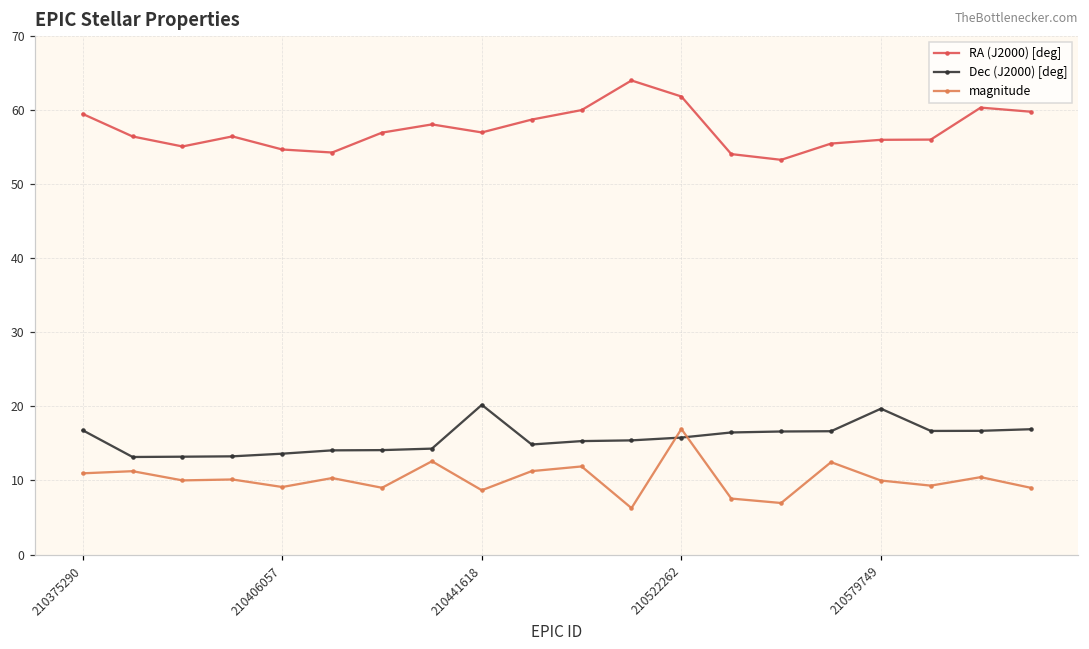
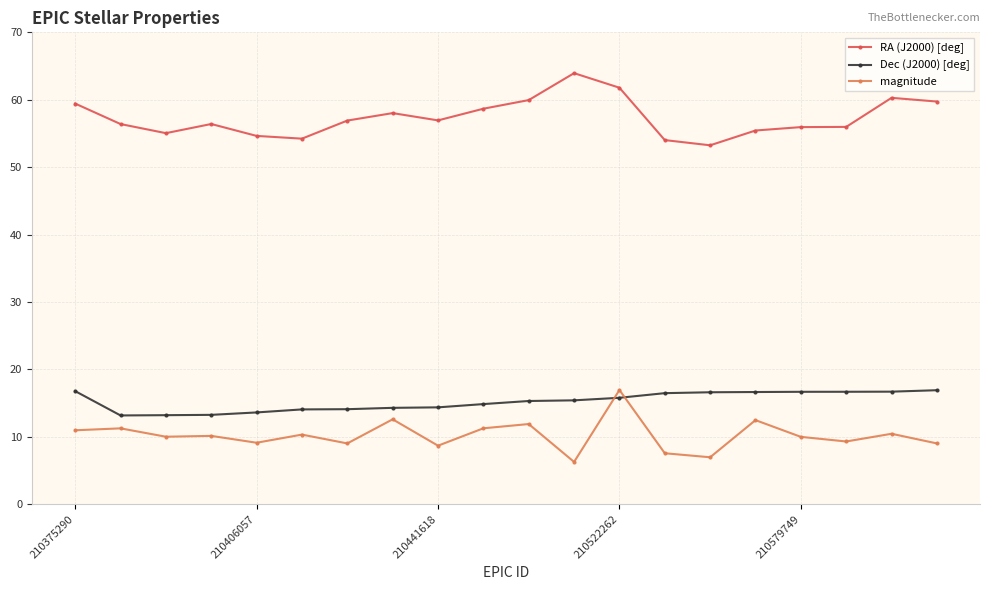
Dec (J2000) [deg], 210441618: 20 -> 14
Dec (J2000) [deg], 210579749: 20 -> 17
